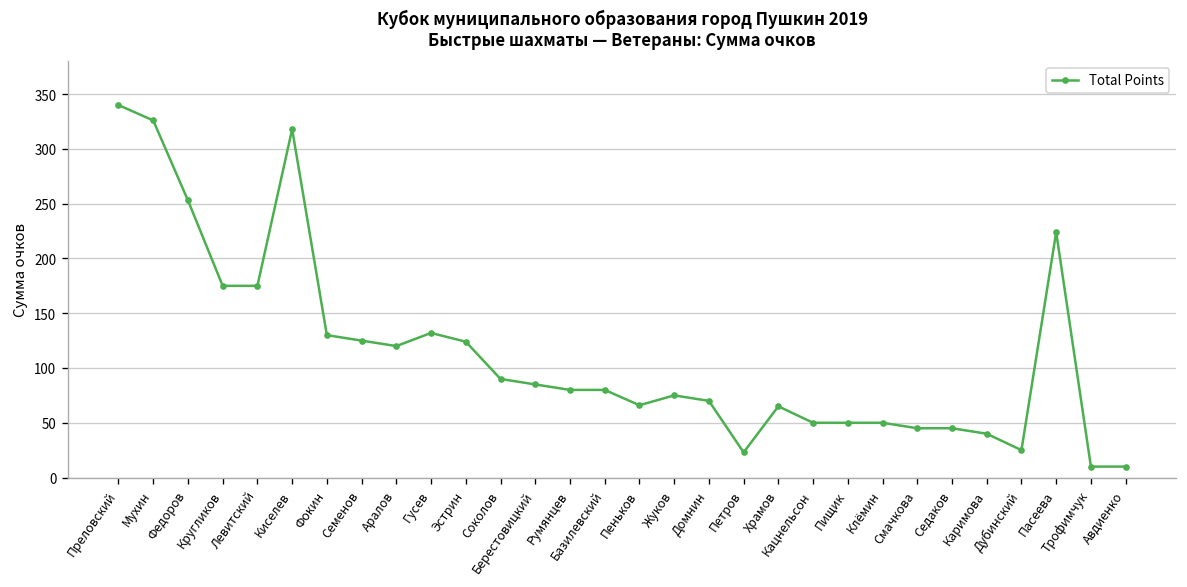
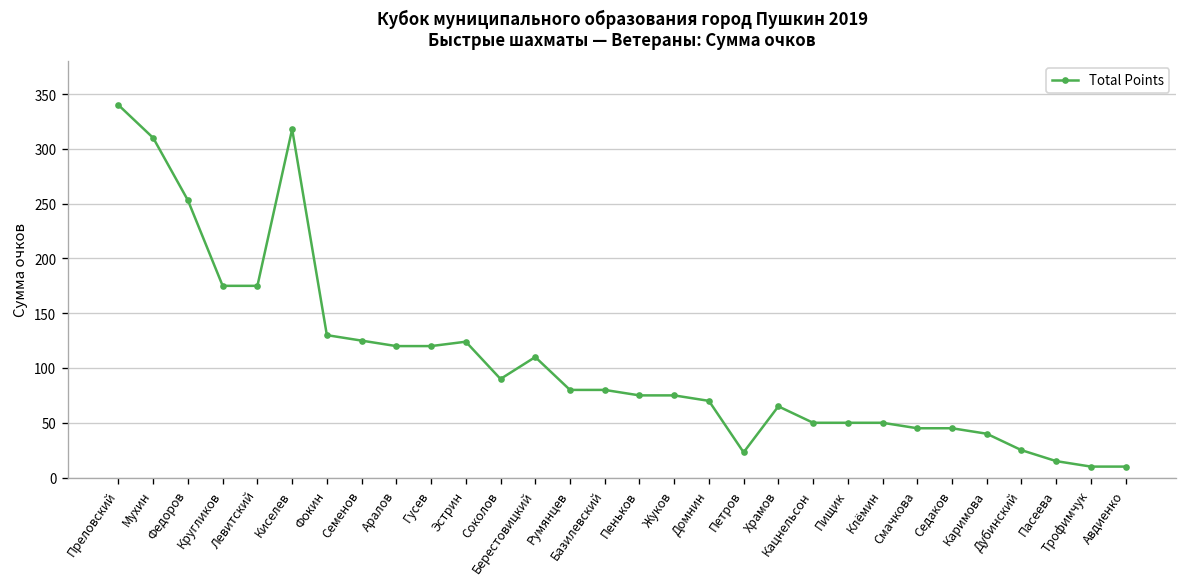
Мухин: 330 -> 310
Гусев: 130 -> 120
Берестовицкий: 90 -> 110
Пеньков: 70 -> 80
Пасеева: 220 -> 20
